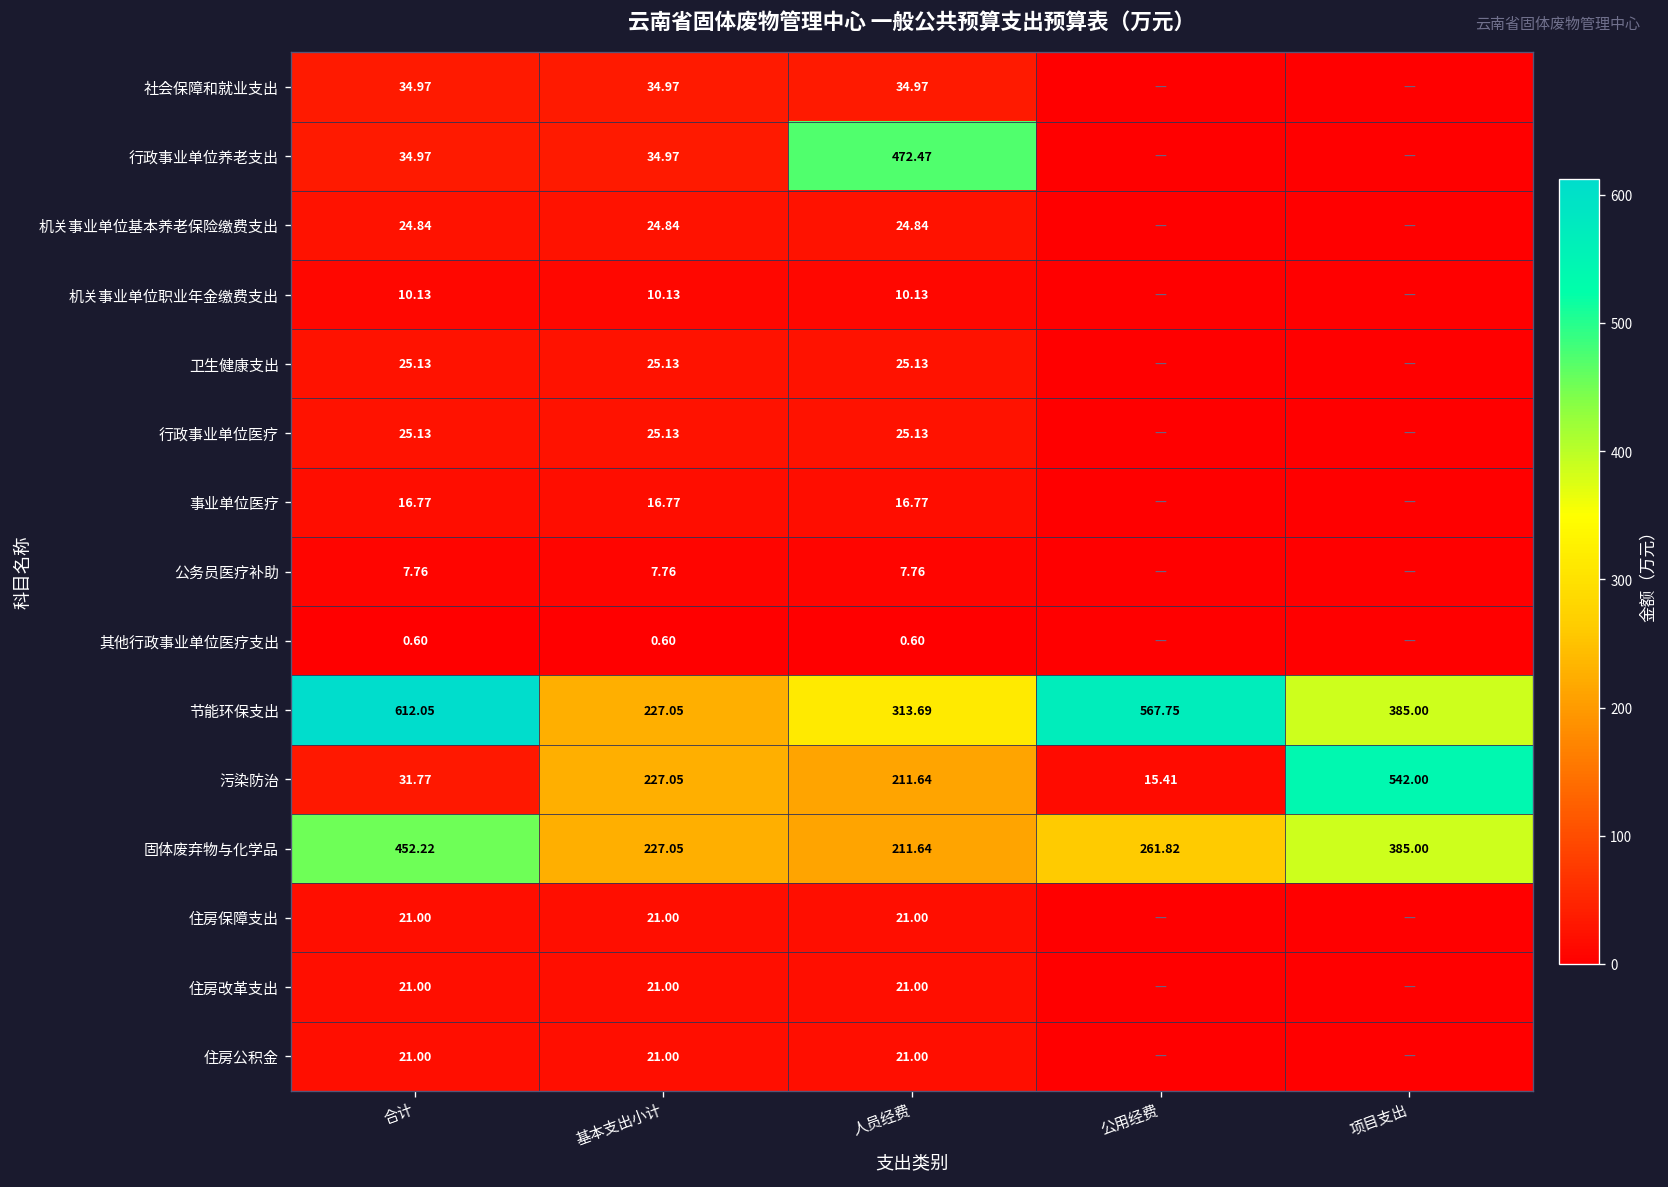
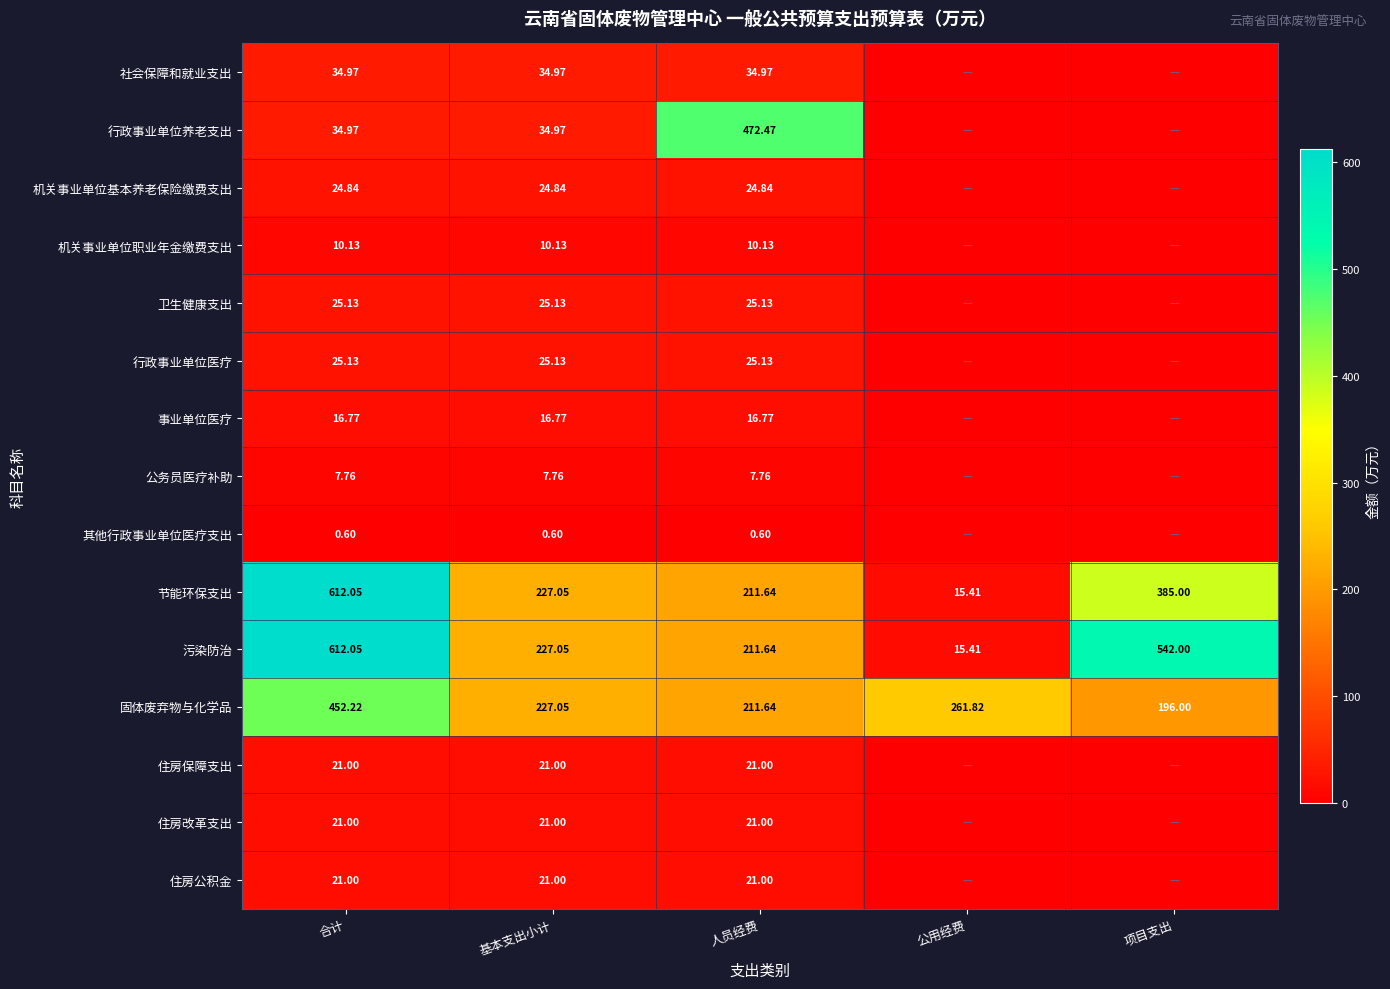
节能环保支出, 人员经费: 313.69 -> 211.64
节能环保支出, 公用经费: 567.75 -> 15.41
污染防治, 合计: 31.77 -> 612.05
固体废弃物与化学品, 项目支出: 385.00 -> 196.00
